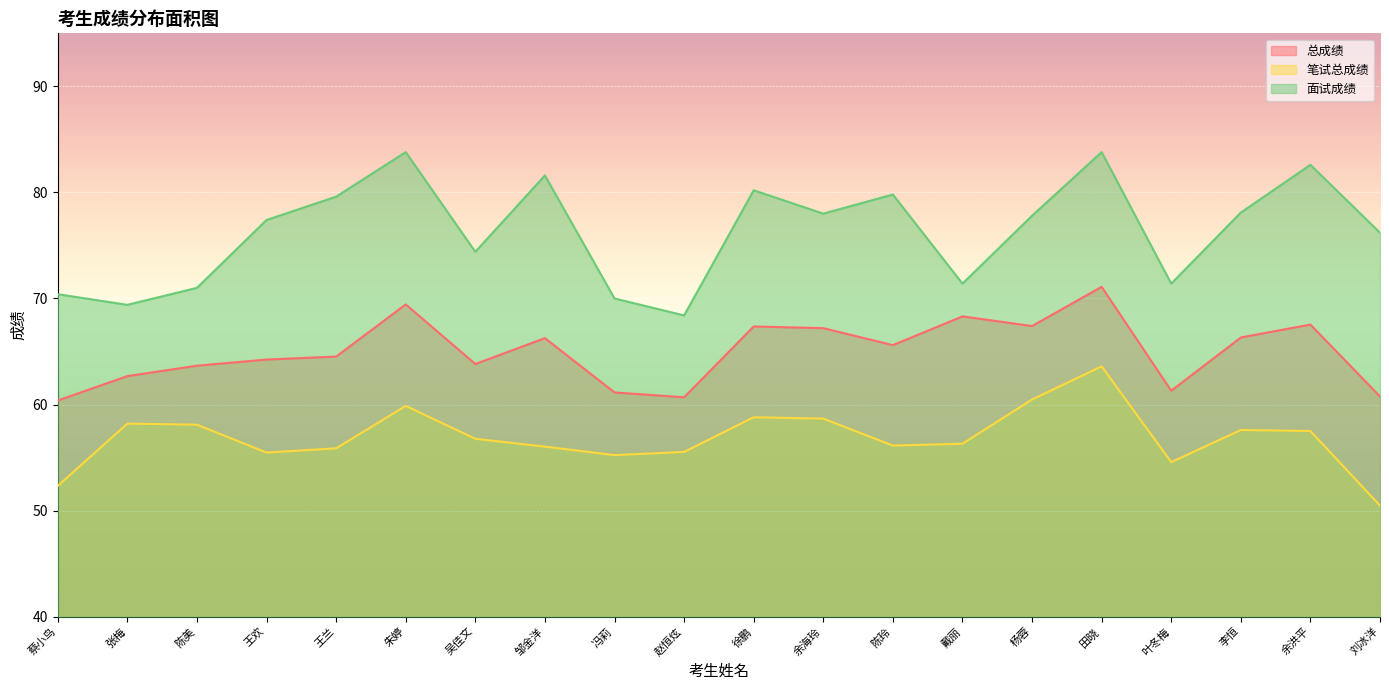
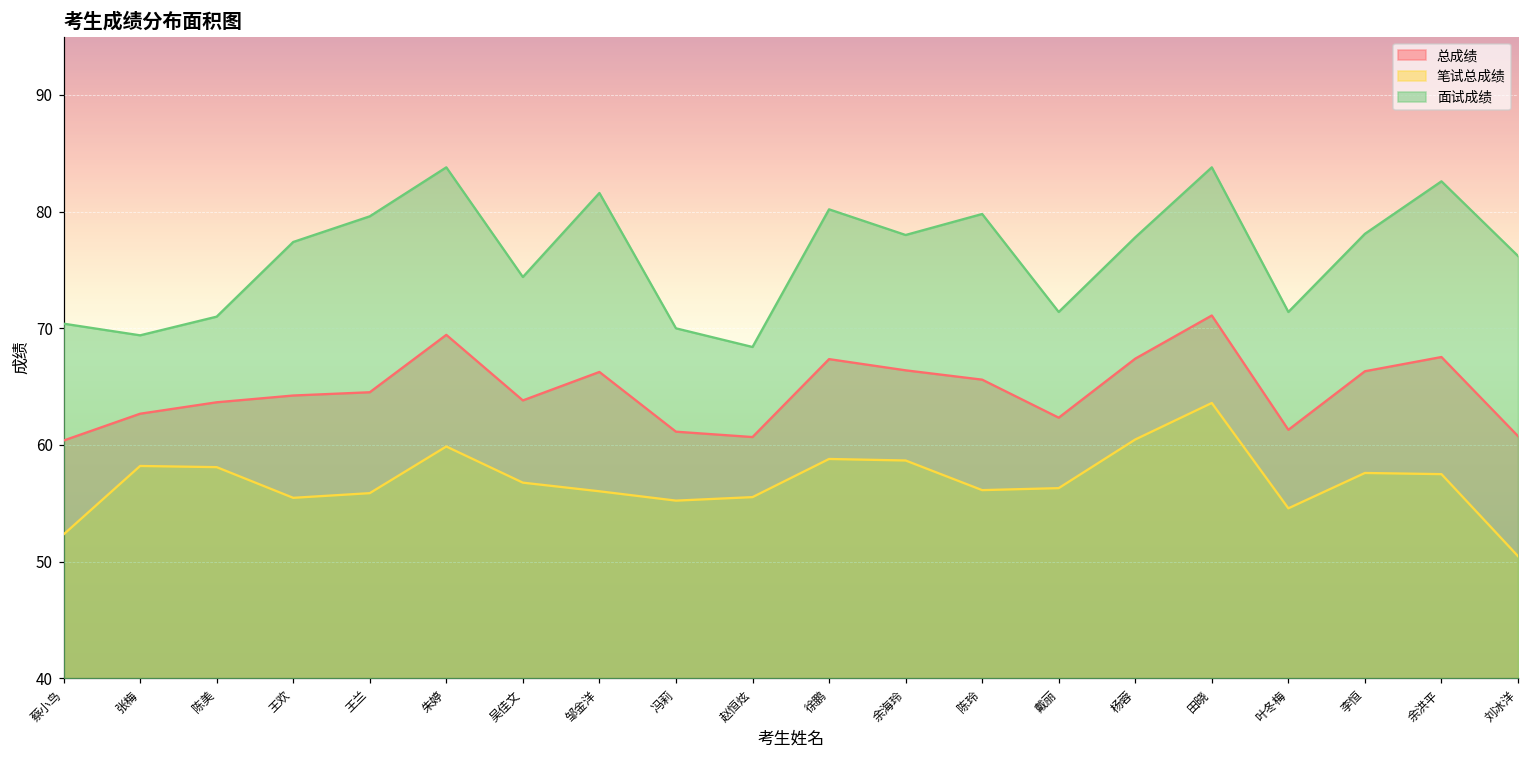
总成绩, 余海玲: 67.2 -> 66.4
总成绩, 戴丽: 68.3 -> 62.3
